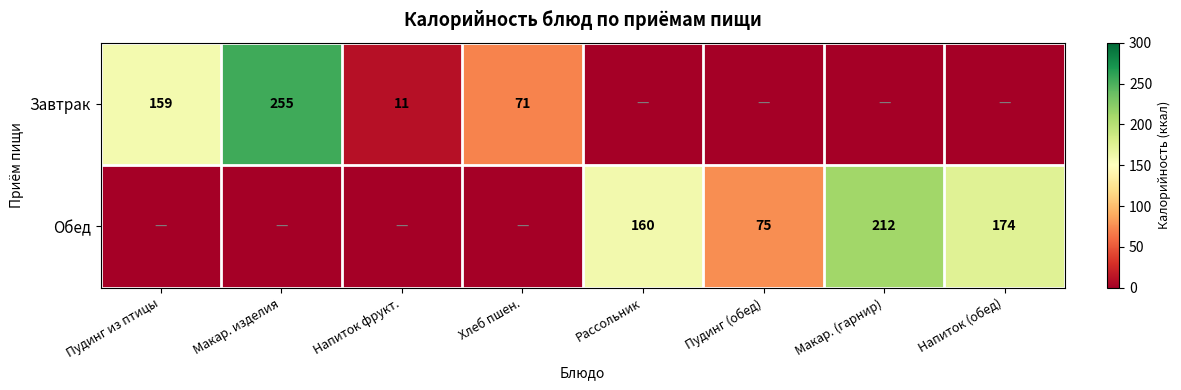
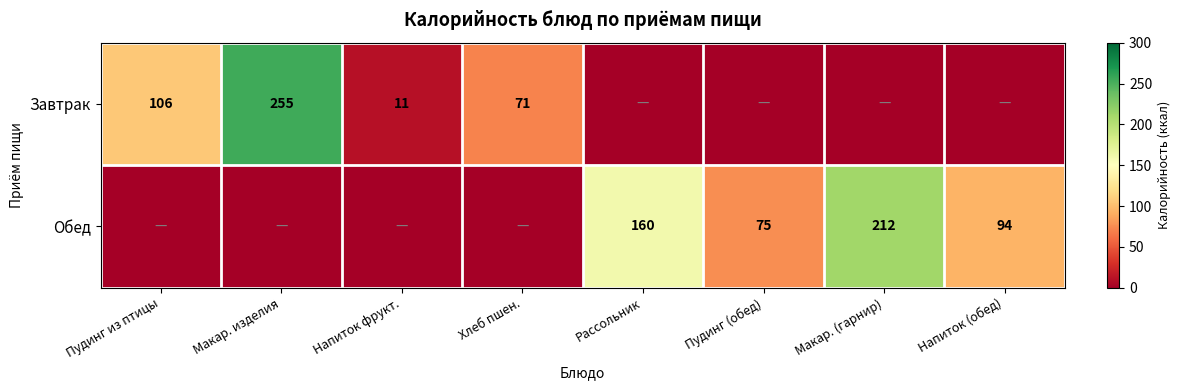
Завтрак, Пудинг из птицы: 159 -> 106
Обед, Напиток (обед): 174 -> 94
